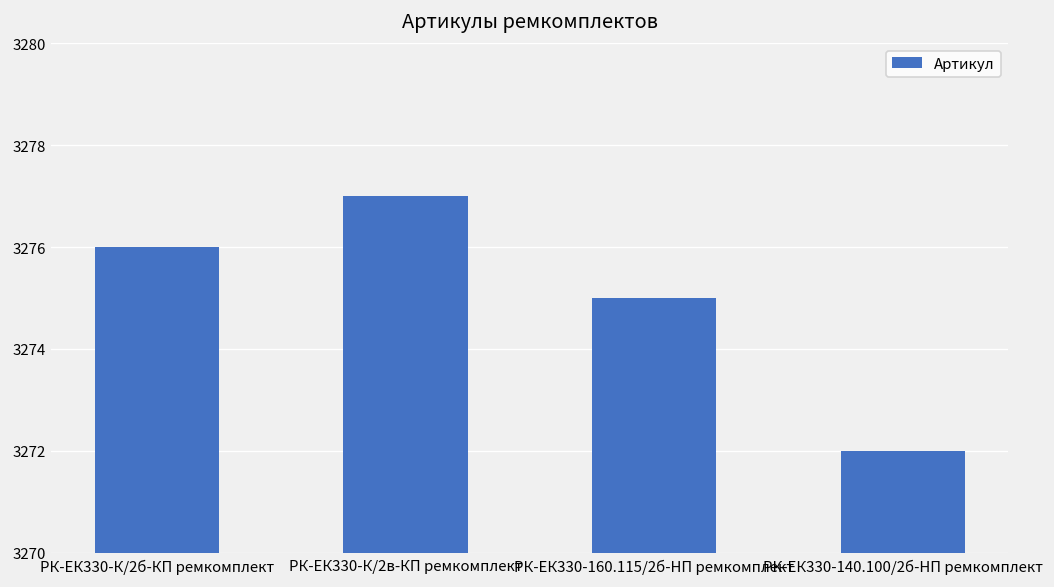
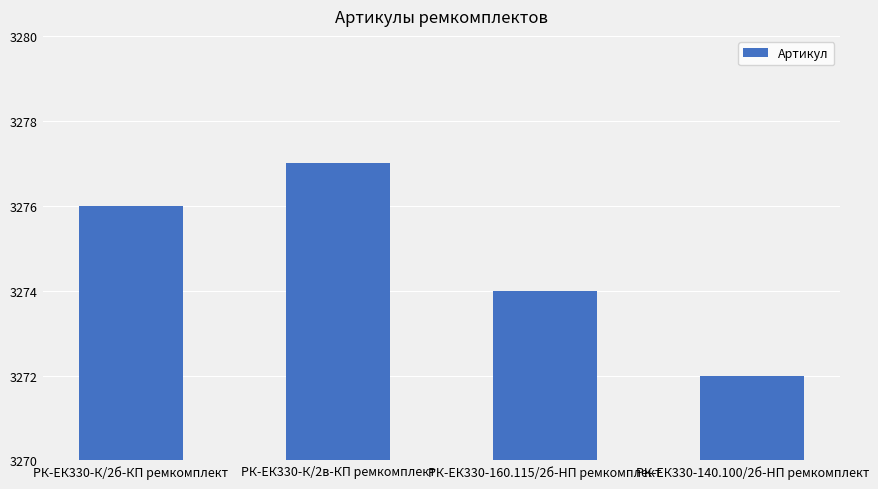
РК-ЕК330-160.115/2б-HП ремкомплект: 3275 -> 3274
